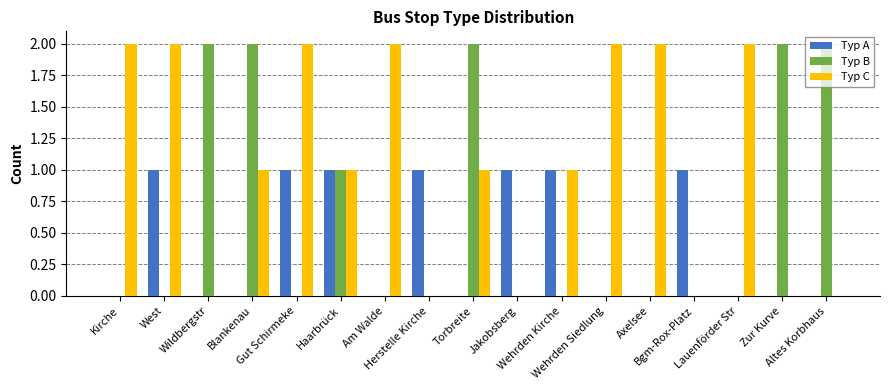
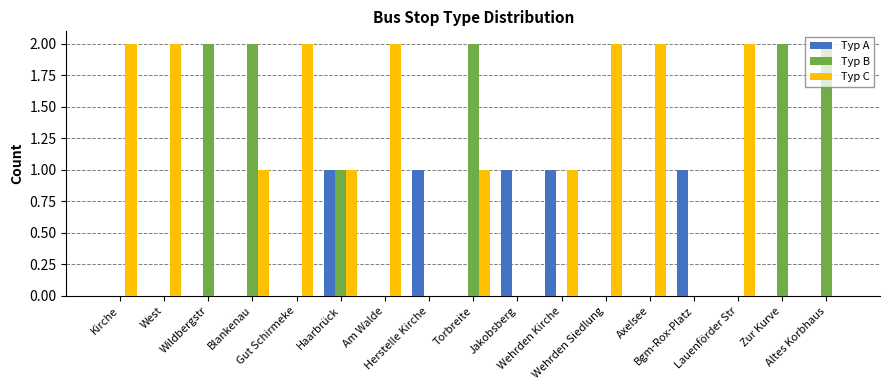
Typ A, West: 1 -> 0
Typ A, Gut Schirmeke: 1 -> 0
